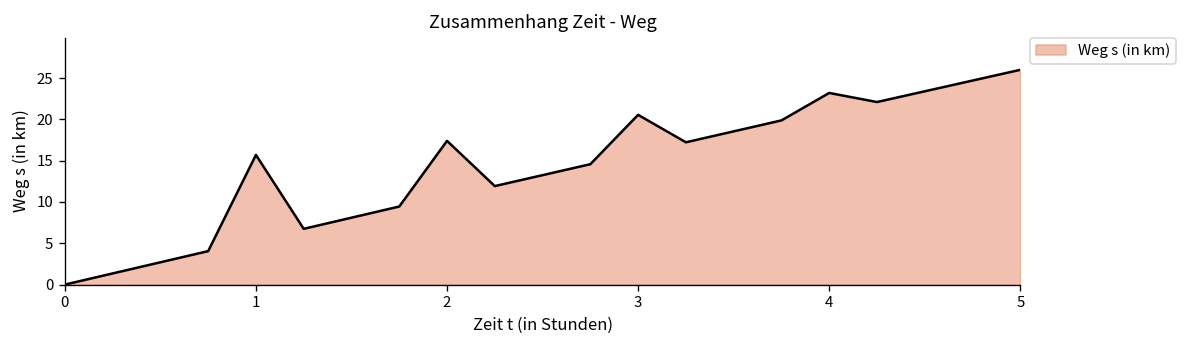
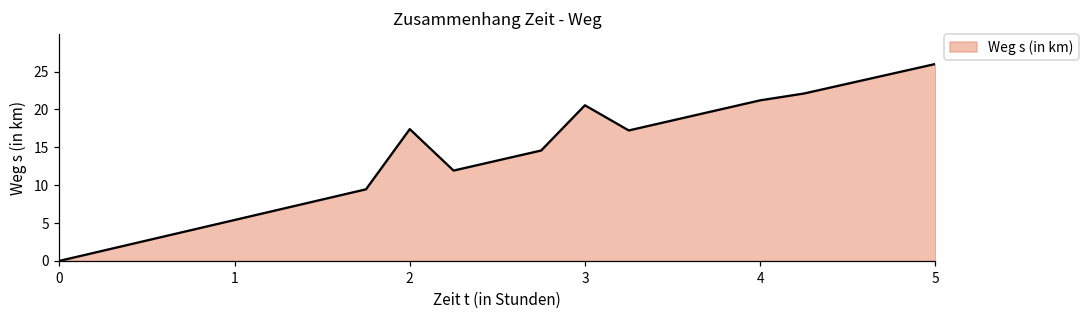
1: 16 -> 5
4: 23 -> 21
